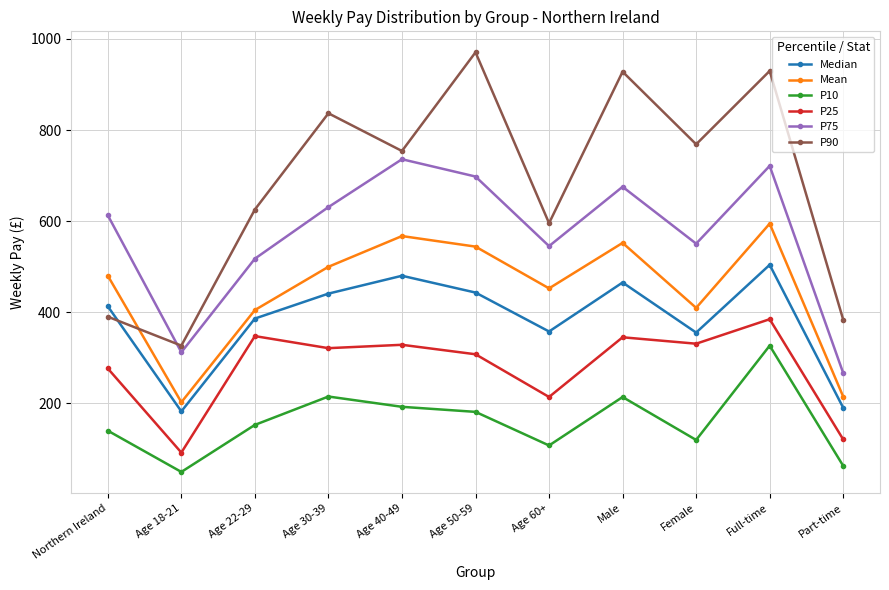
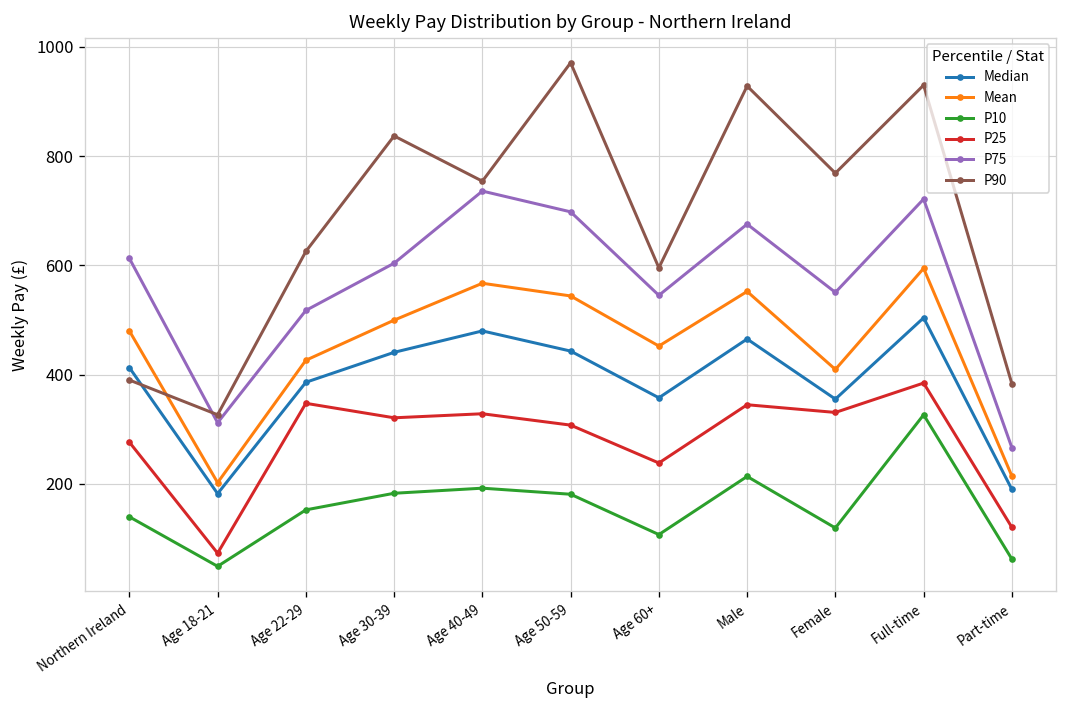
P25, Age 18-21: 90 -> 70
Mean, Age 22-29: 400 -> 430
P10, Age 30-39: 210 -> 180
P75, Age 30-39: 630 -> 600
P25, Age 60+: 210 -> 240
